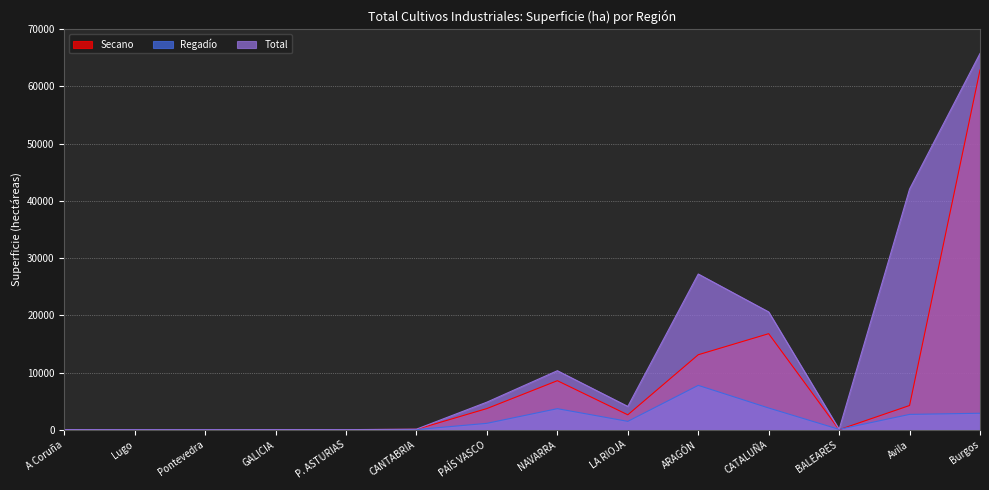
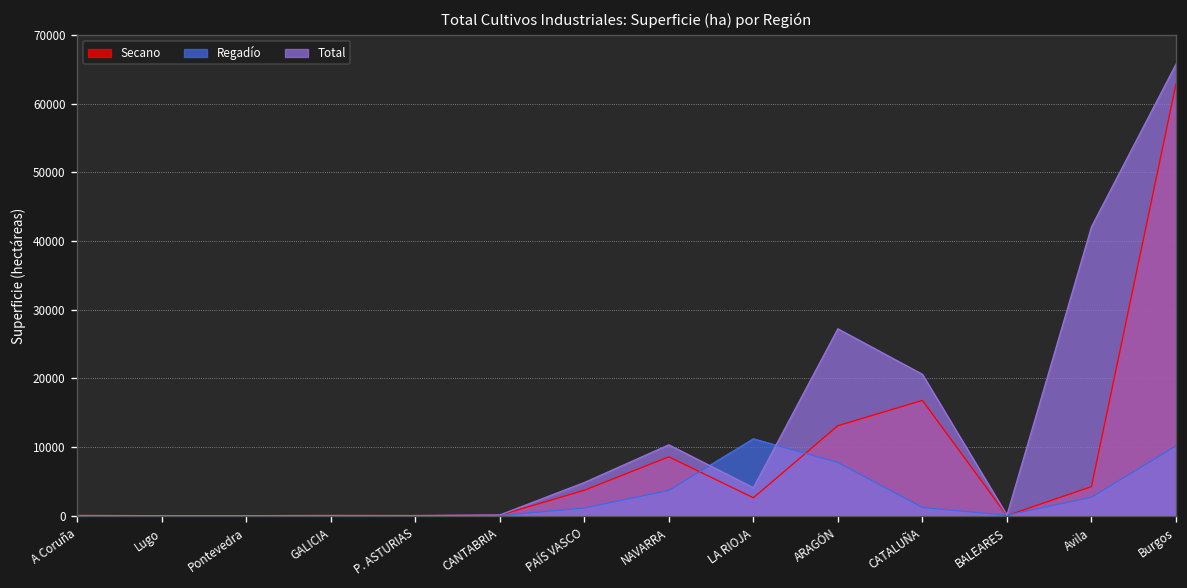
Regadío, LA RIOJA: 1000 -> 11000
Regadío, CATALUÑA: 4000 -> 1000
Regadío, Burgos: 3000 -> 10000
